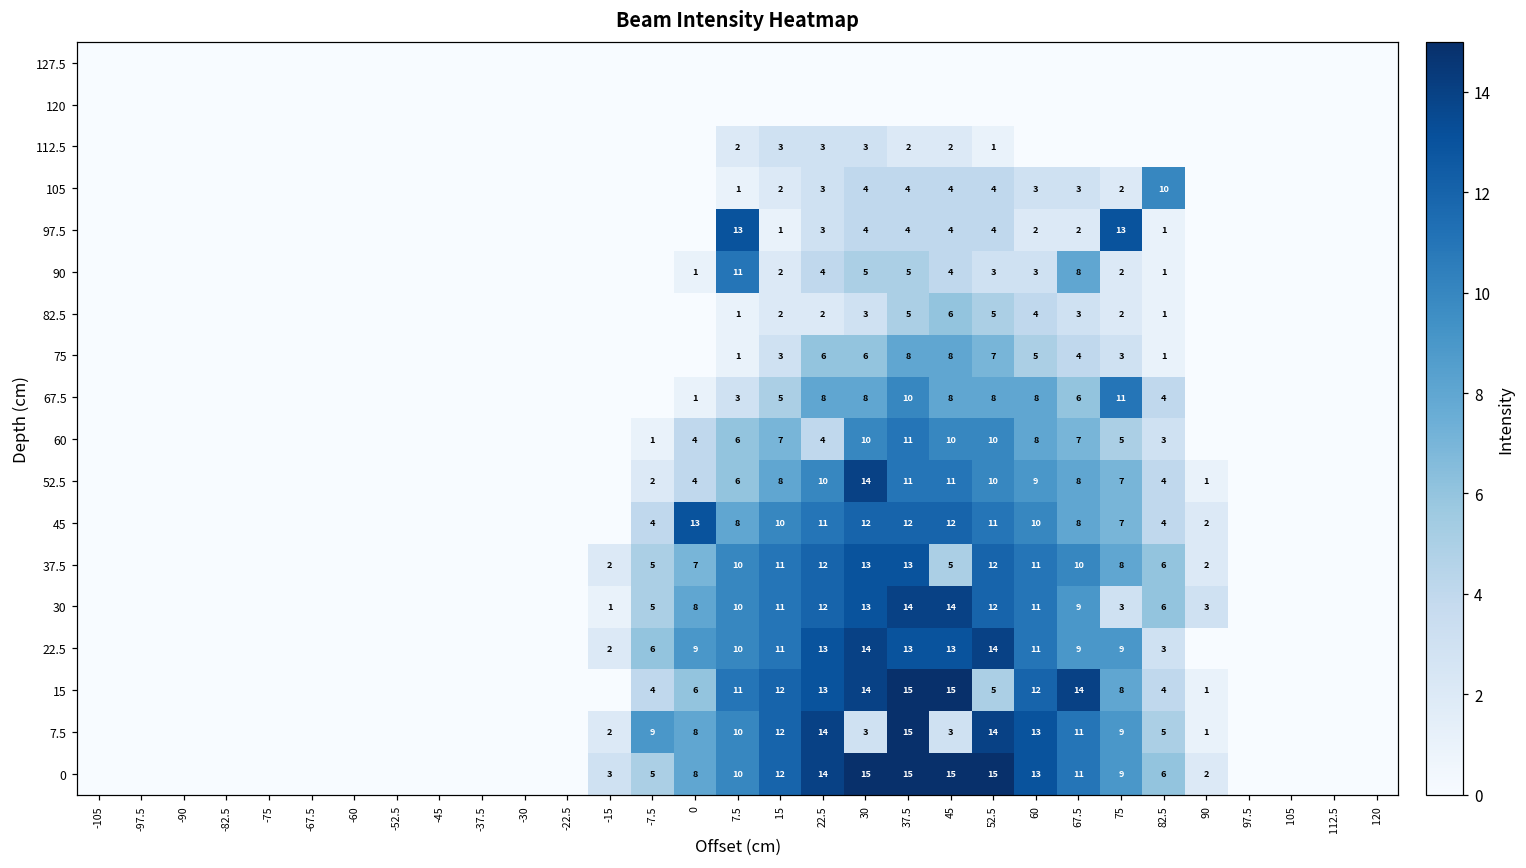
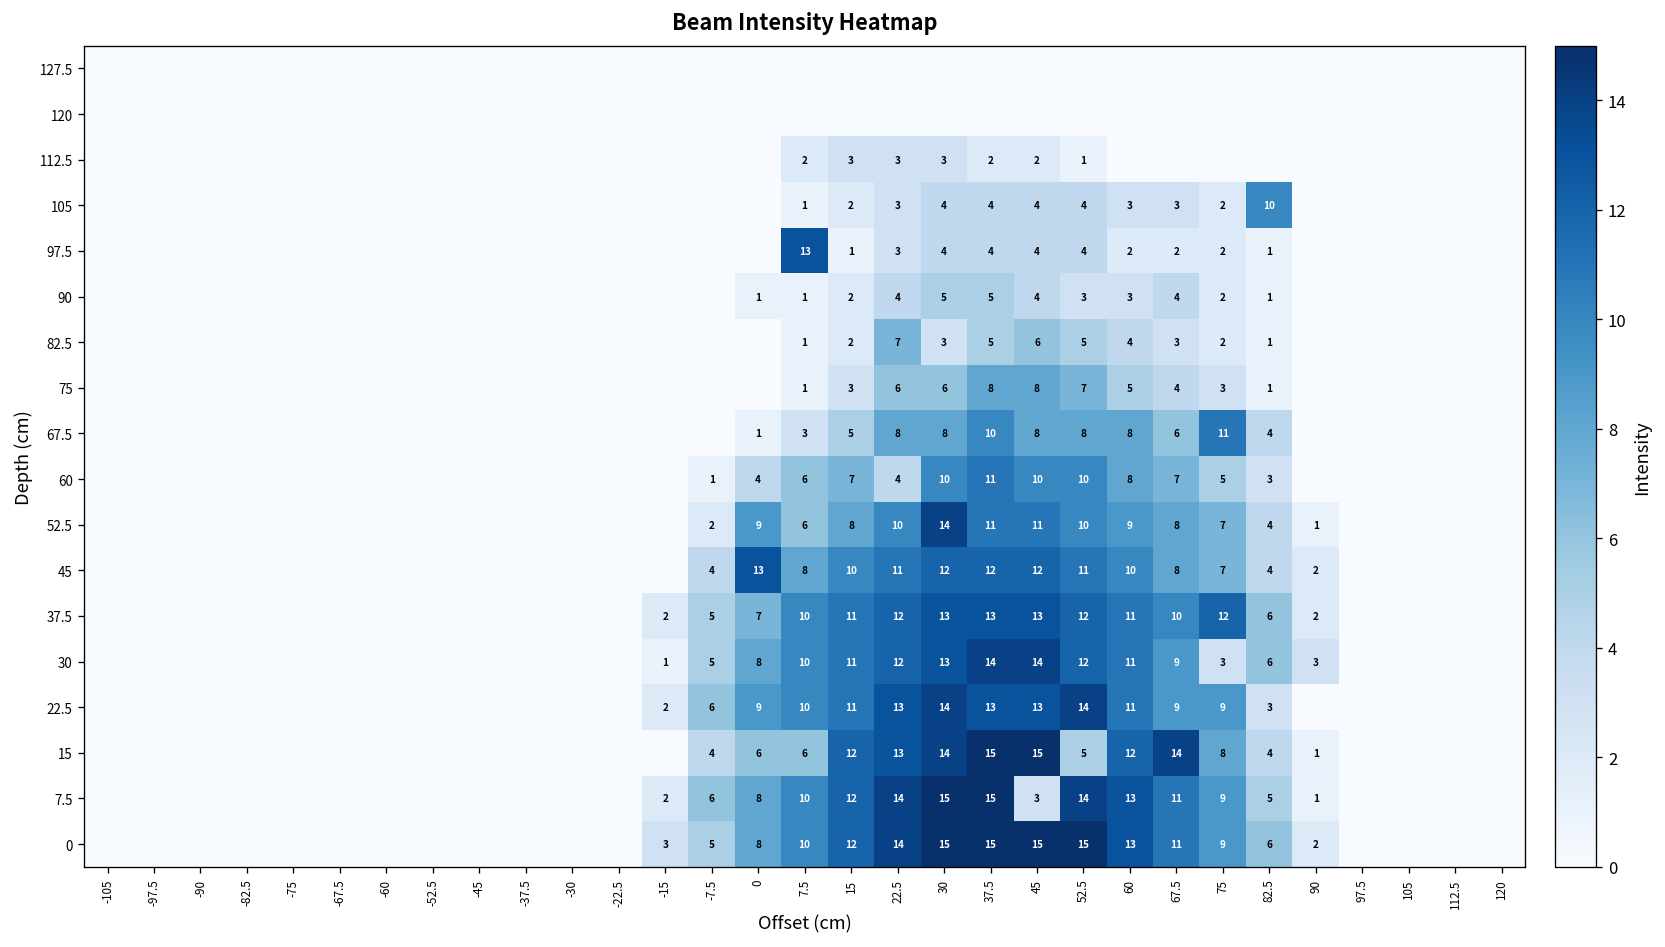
97.5, 75: 13 -> 2
90, 7.5: 11 -> 1
90, 67.5: 8 -> 4
82.5, 22.5: 2 -> 7
52.5, 0: 4 -> 9
37.5, 45: 5 -> 13
37.5, 75: 8 -> 12
15, 7.5: 11 -> 6
7.5, -7.5: 9 -> 6
7.5, 30: 3 -> 15
